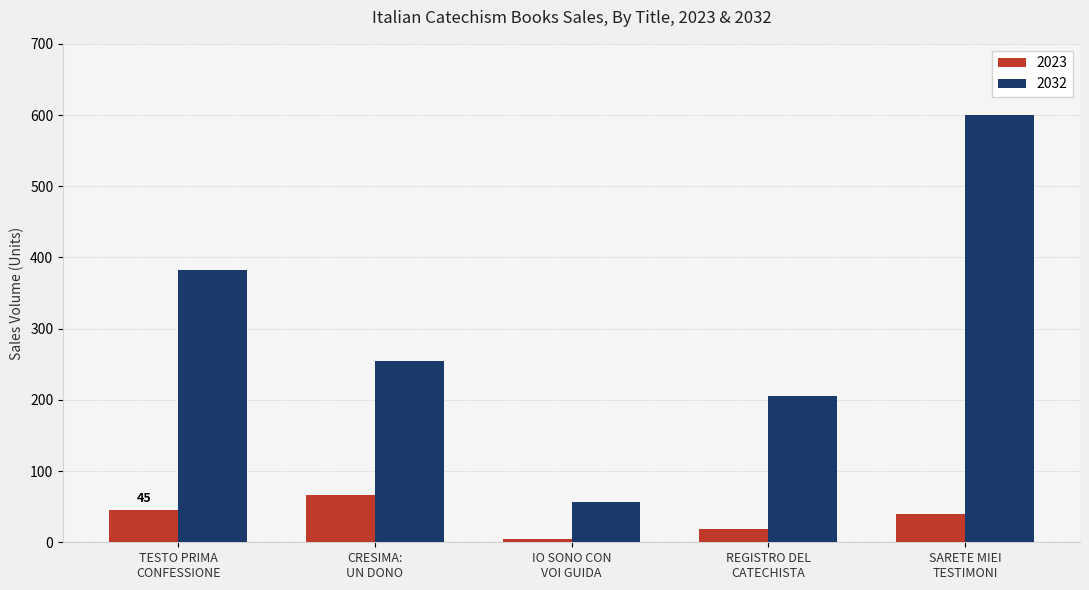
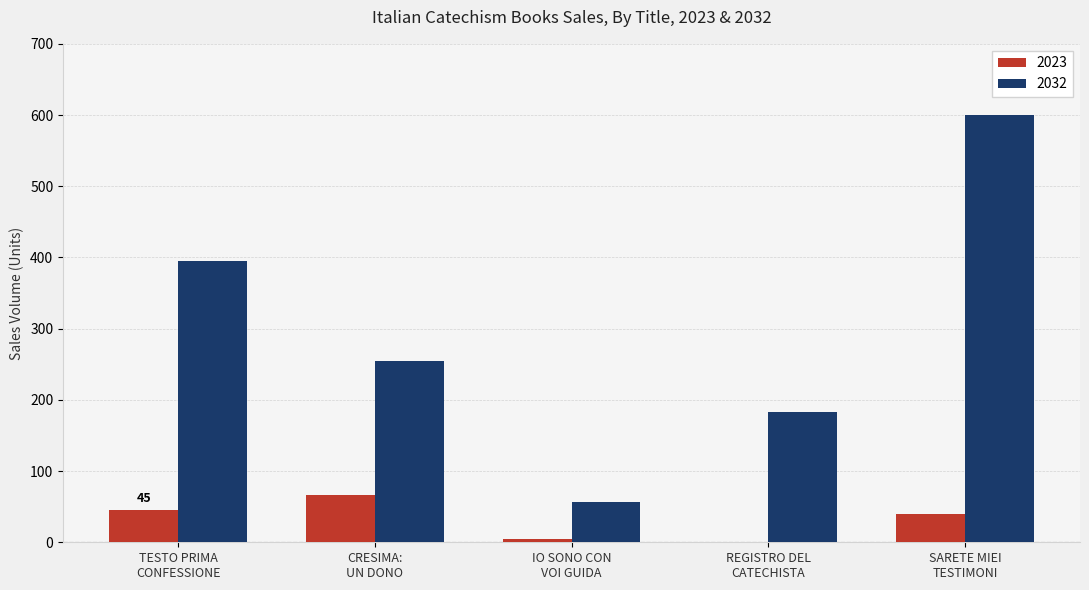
2032, TESTO PRIMA CONFESSIONE: 380 -> 400
2023, REGISTRO DEL CATECHISTA: 20 -> 0
2032, REGISTRO DEL CATECHISTA: 210 -> 180
